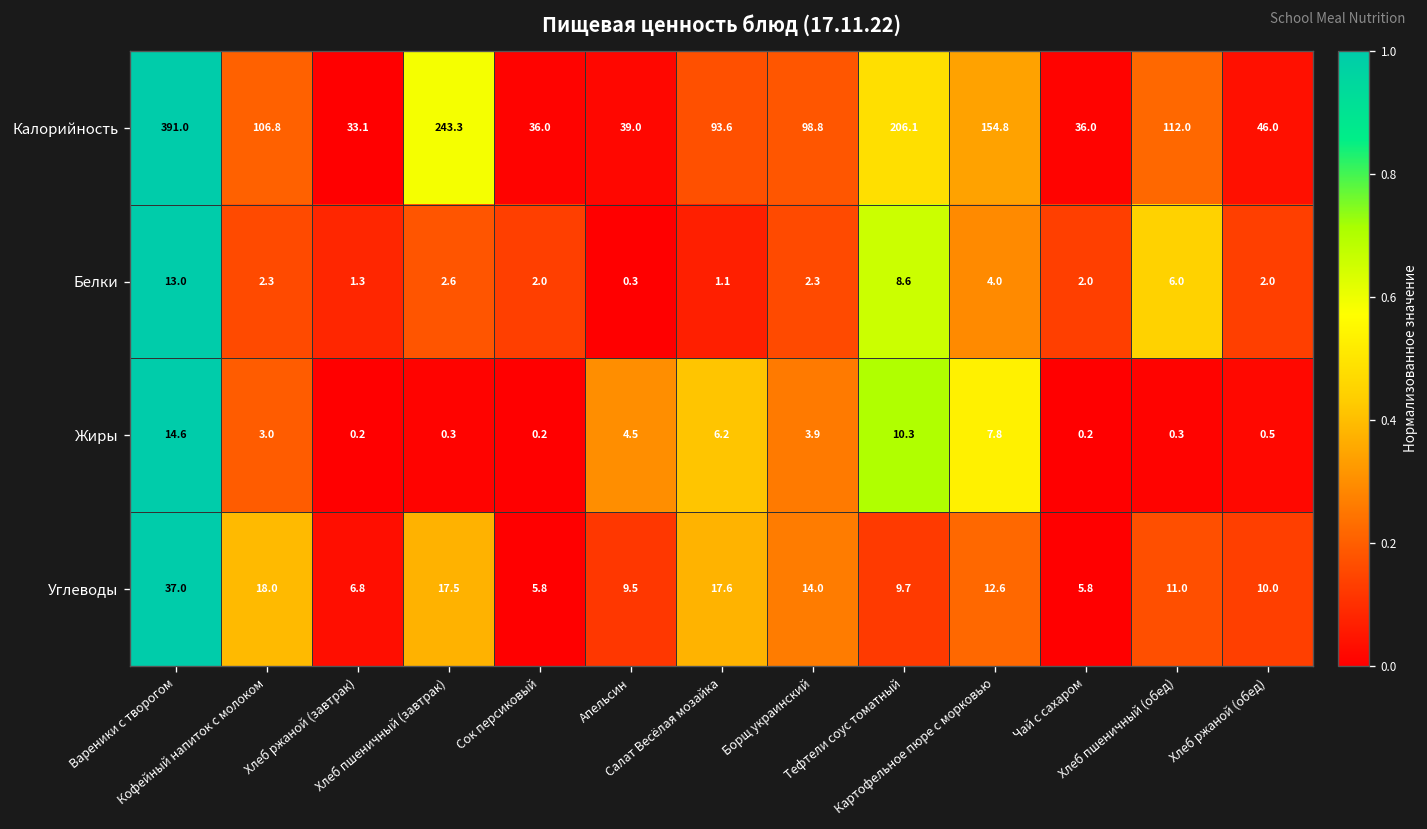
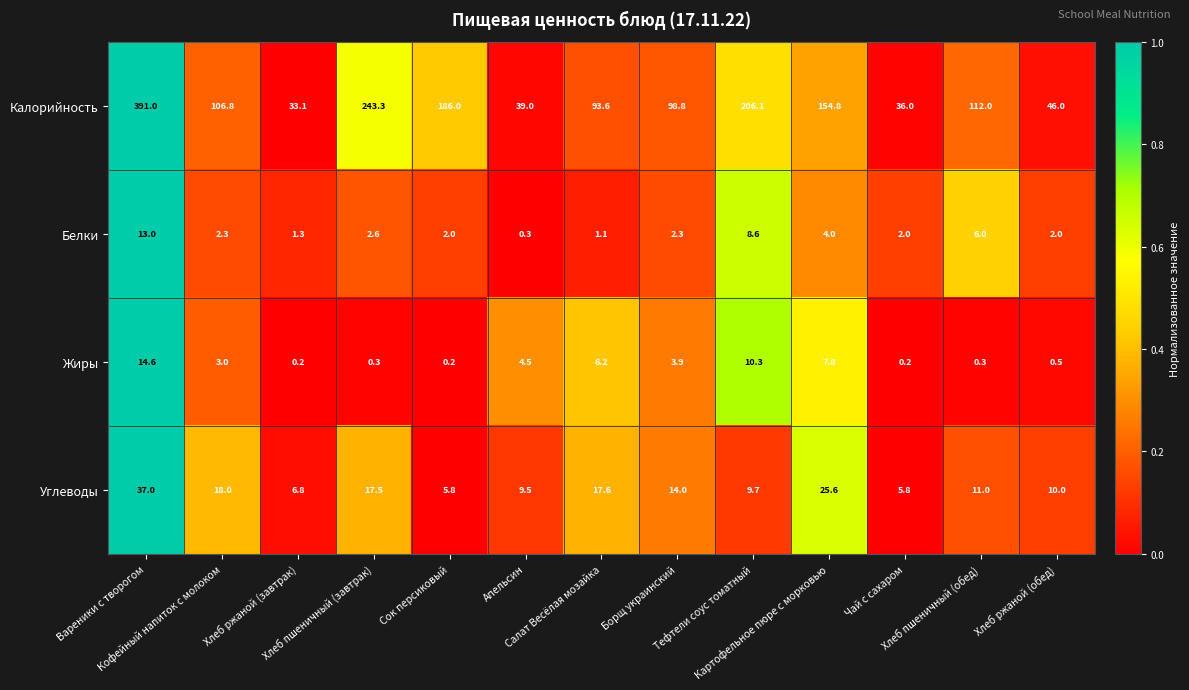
Калорийность, Сок персиковый: 36.0 -> 186.0
Углеводы, Картофельное пюре с морковью: 12.6 -> 25.6
